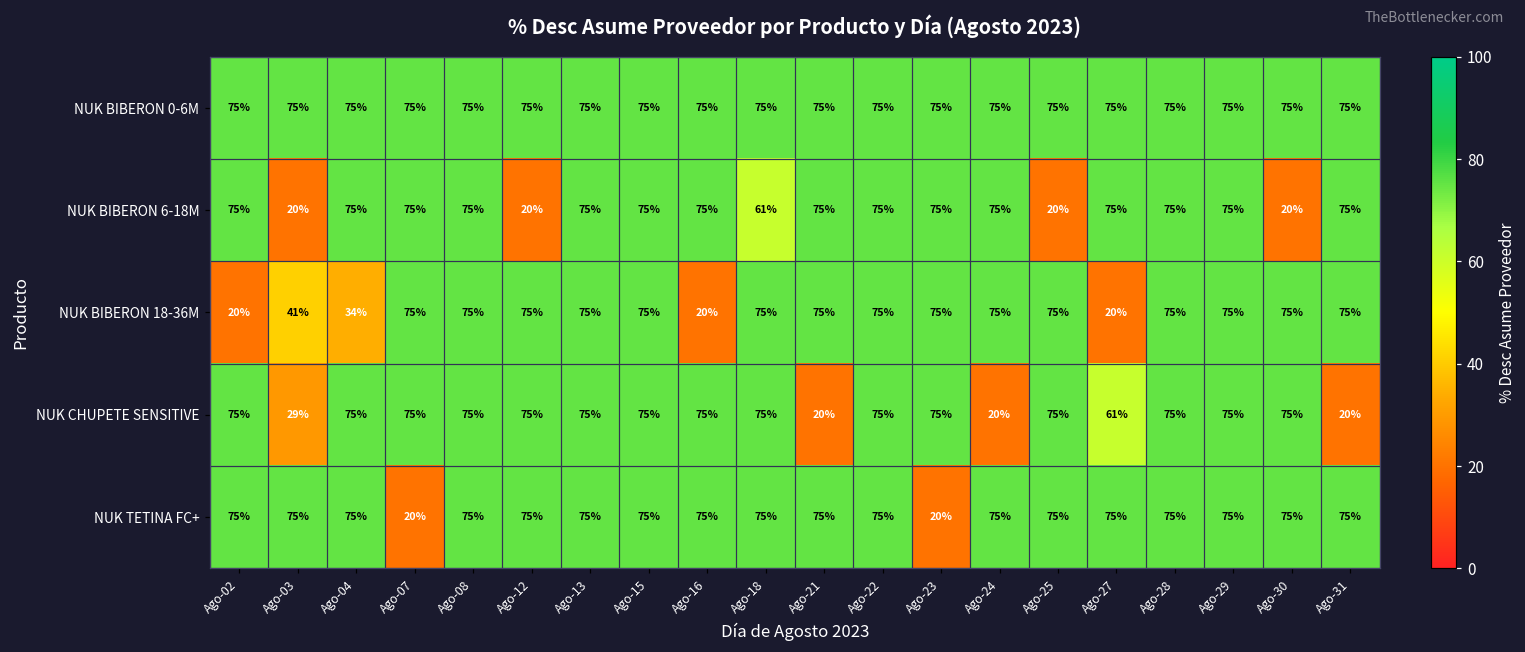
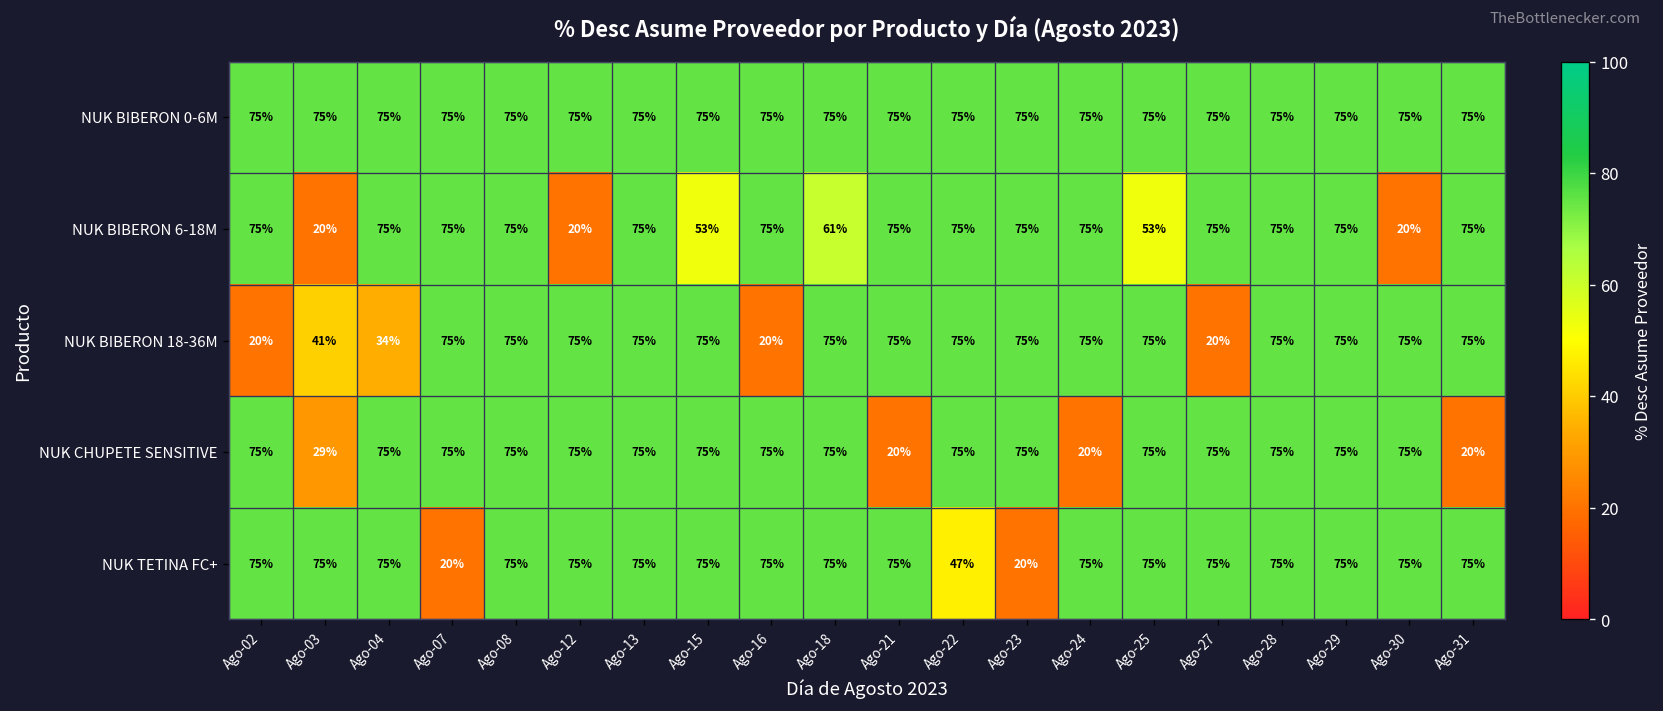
NUK BIBERON 6-18M, Ago-15: 75% -> 53%
NUK BIBERON 6-18M, Ago-25: 20% -> 53%
NUK CHUPETE SENSITIVE, Ago-27: 61% -> 75%
NUK TETINA FC+, Ago-22: 75% -> 47%
